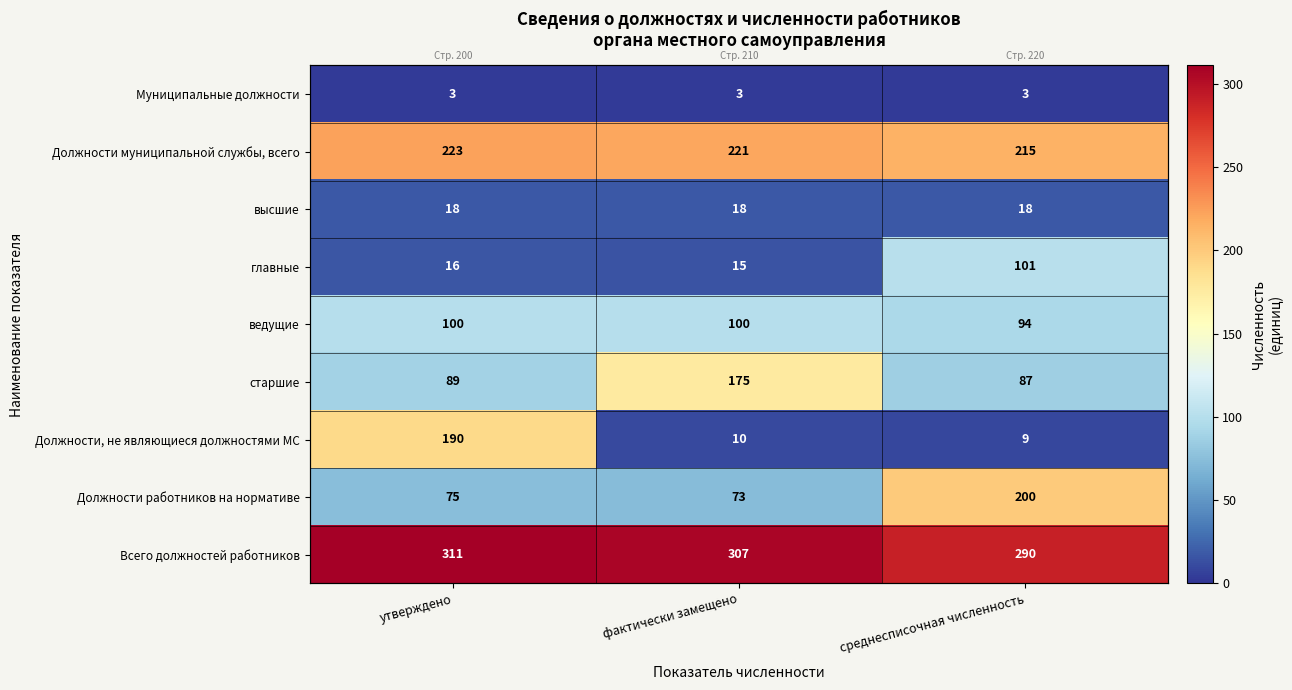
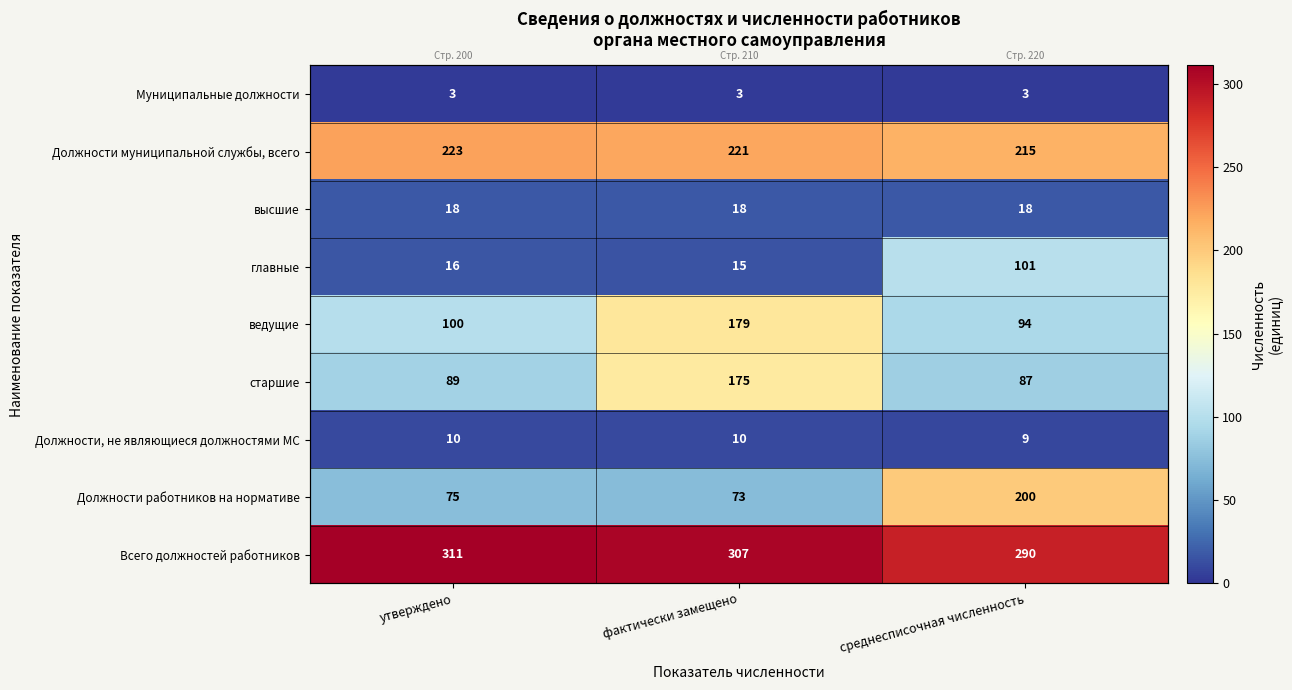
ведущие, фактически замещено: 100 -> 179
Должности, не являющиеся должностями МС, утверждено: 190 -> 10
